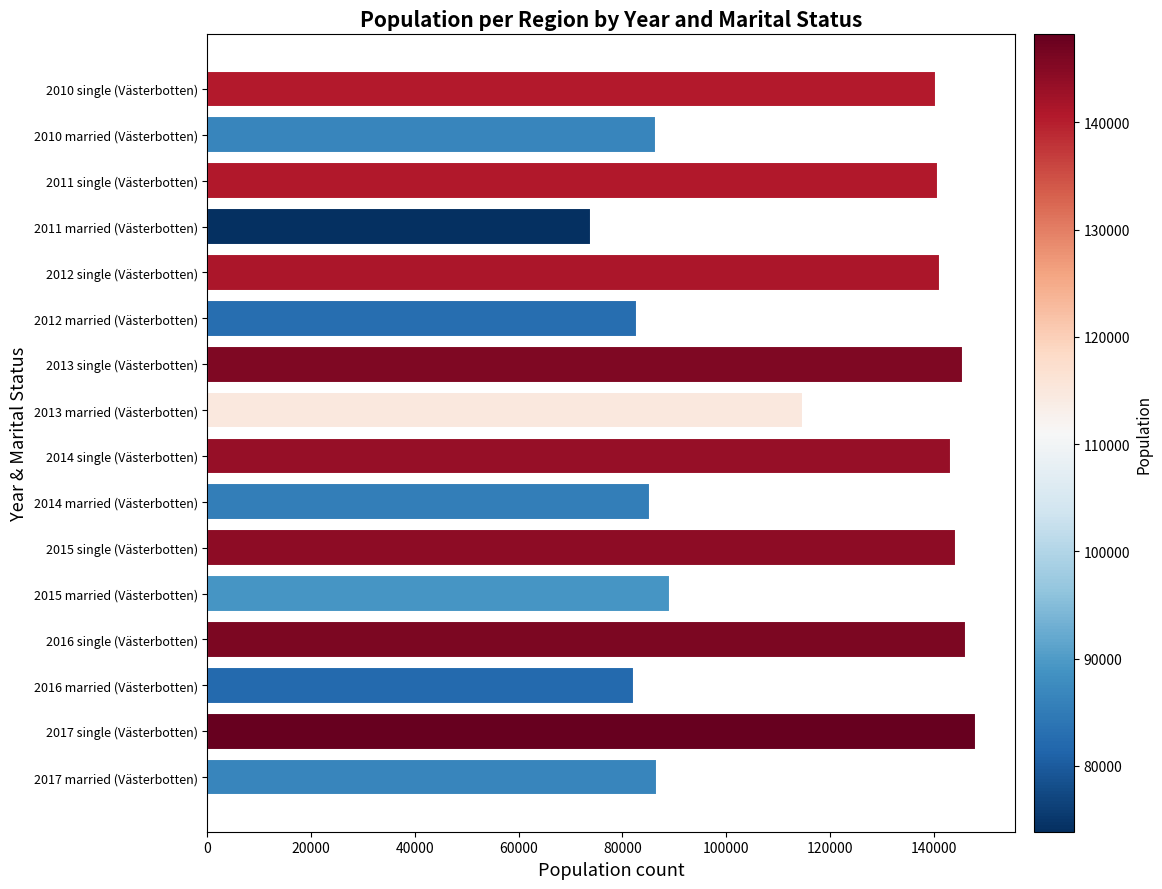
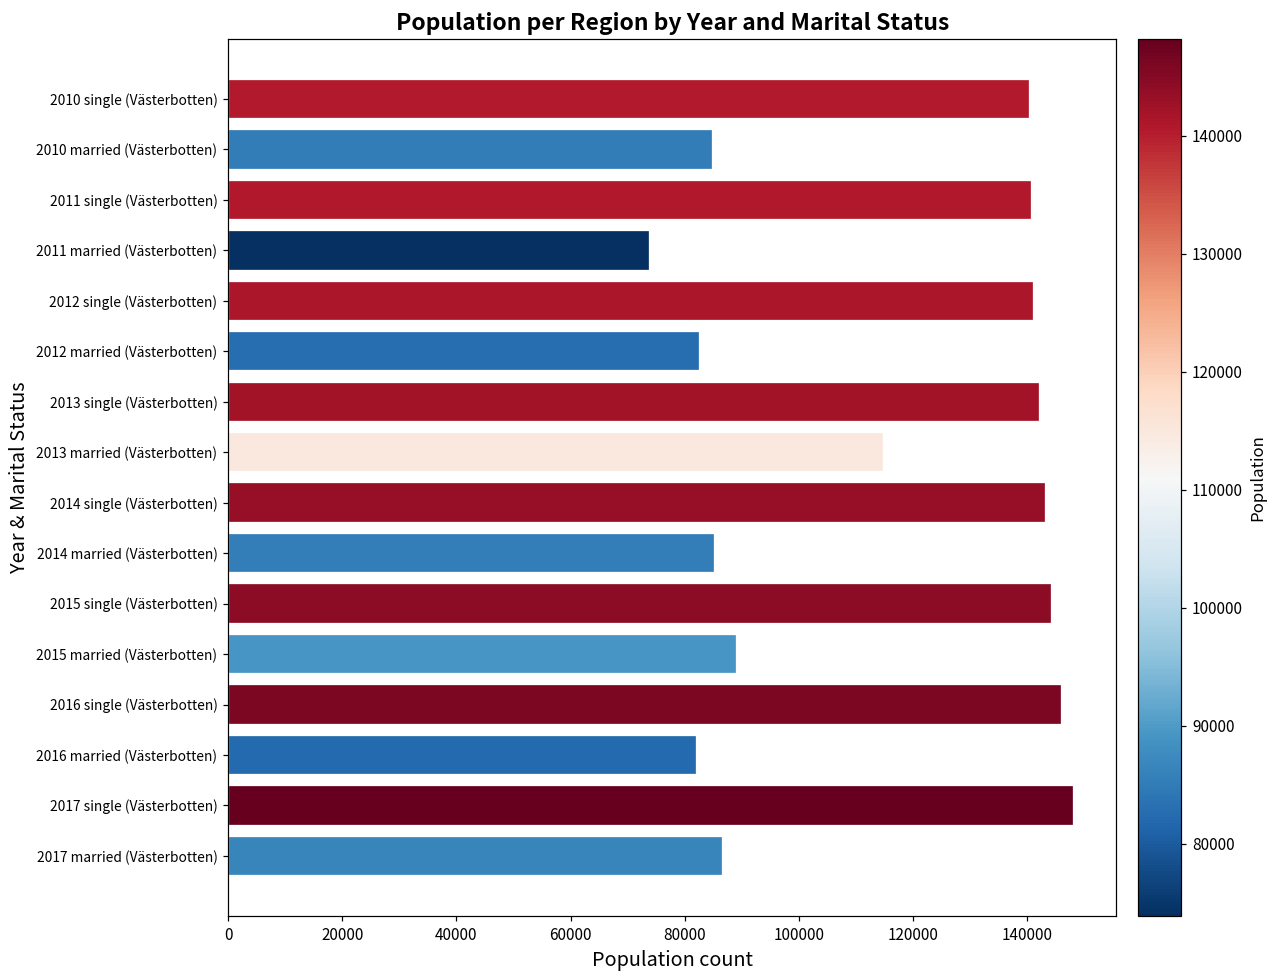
2010 married (Västerbotten): 87000 -> 85000
2013 single (Västerbotten): 146000 -> 142000
